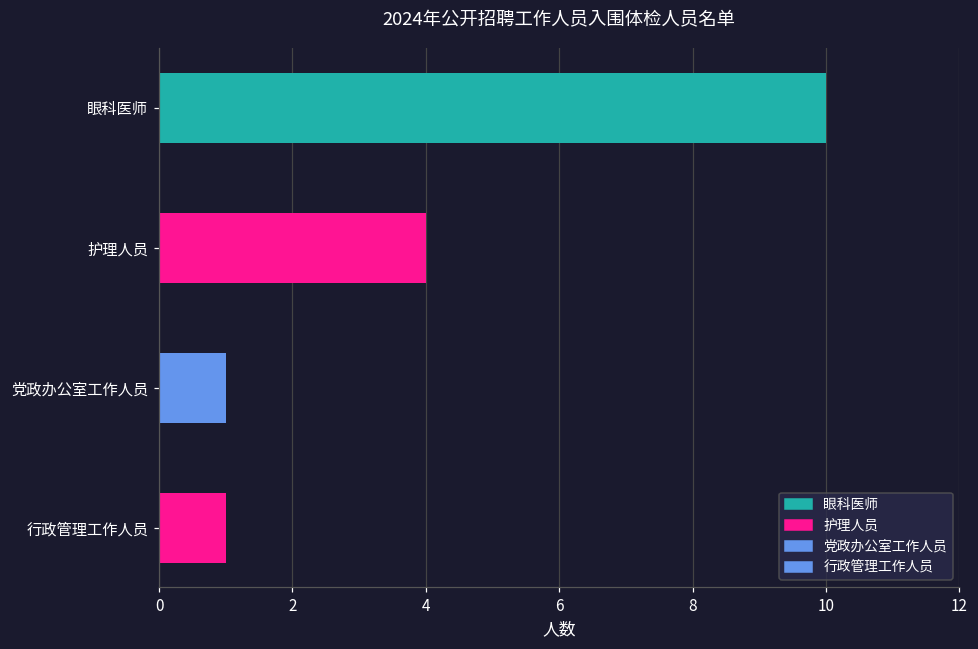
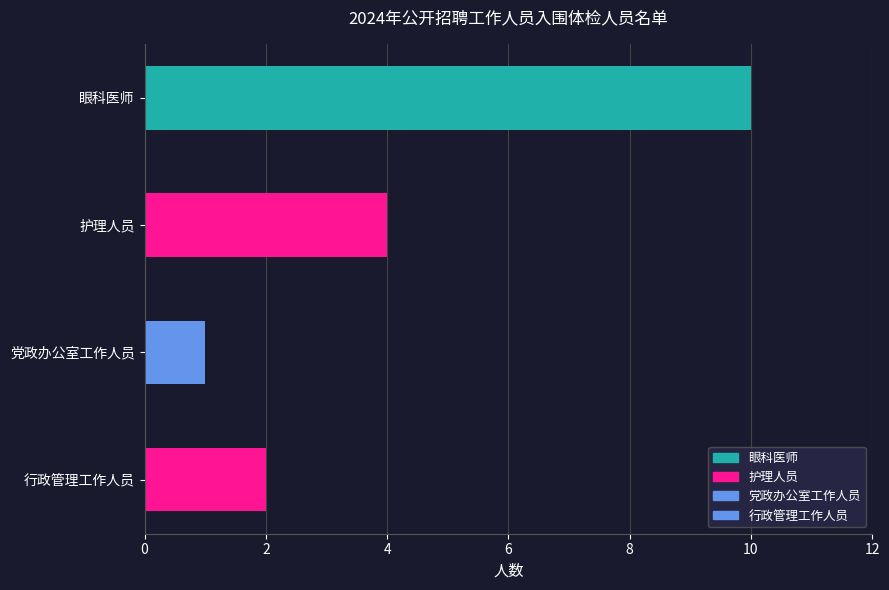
行政管理工作人员: 1 -> 2
